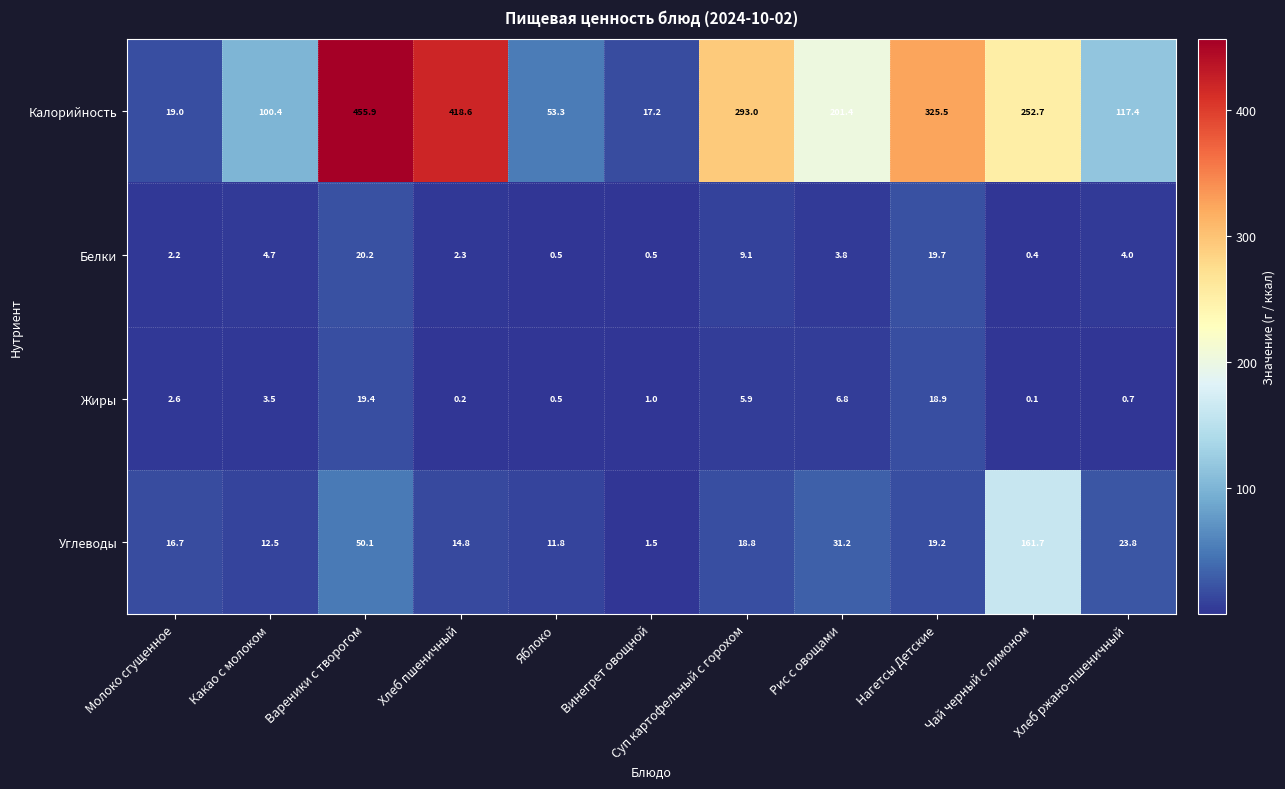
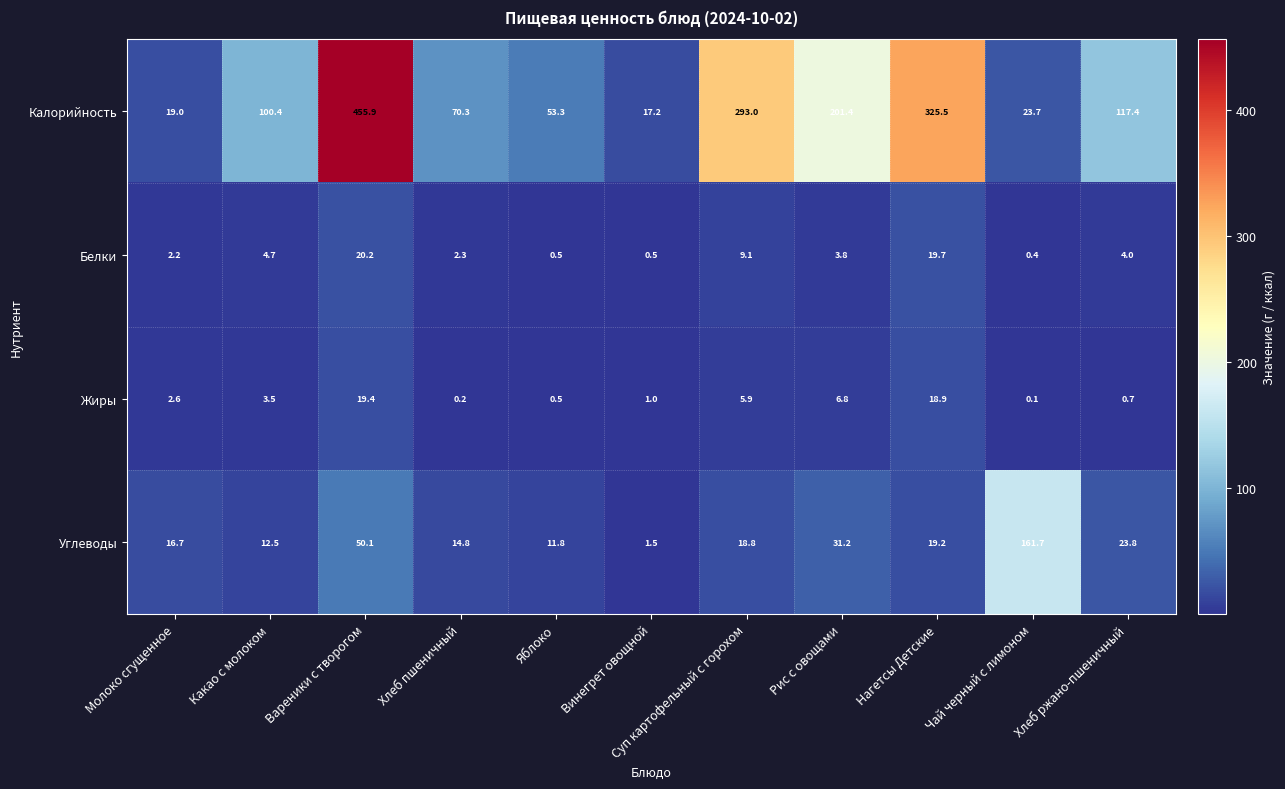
Калорийность, Хлеб пшеничный: 418.6 -> 70.3
Калорийность, Чай черный с лимоном: 252.7 -> 23.7
